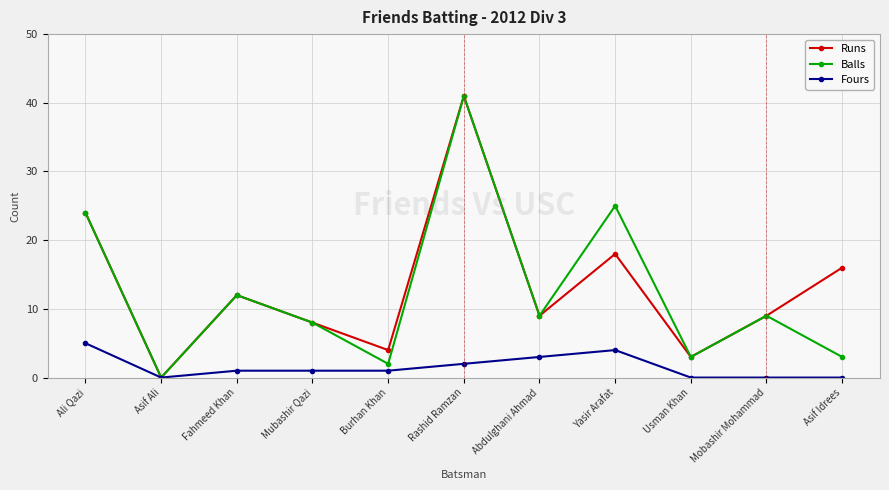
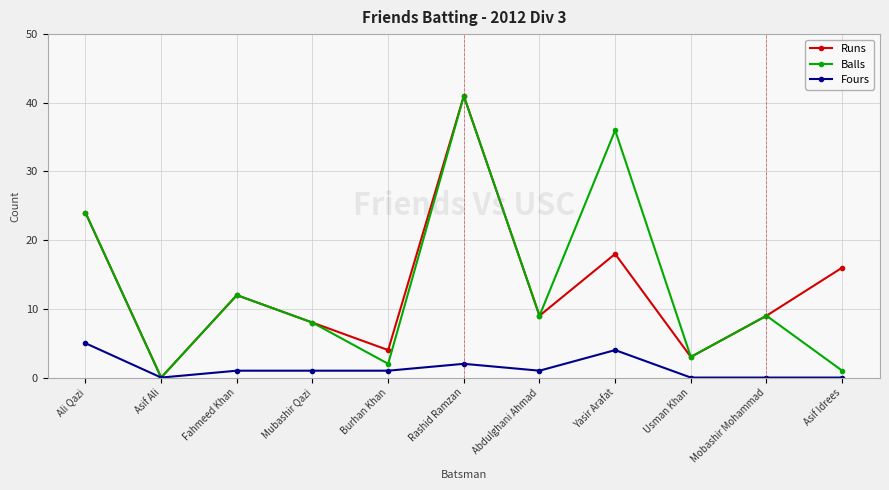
Fours, Abdulghani Ahmad: 3 -> 1
Balls, Yasir Arafat: 25 -> 36
Balls, Asif Idrees: 3 -> 1
